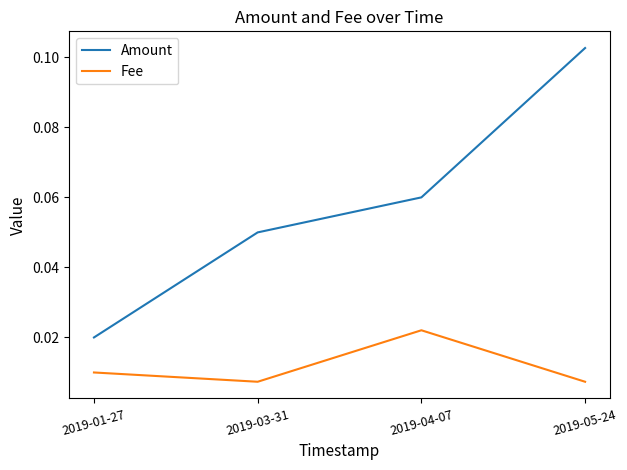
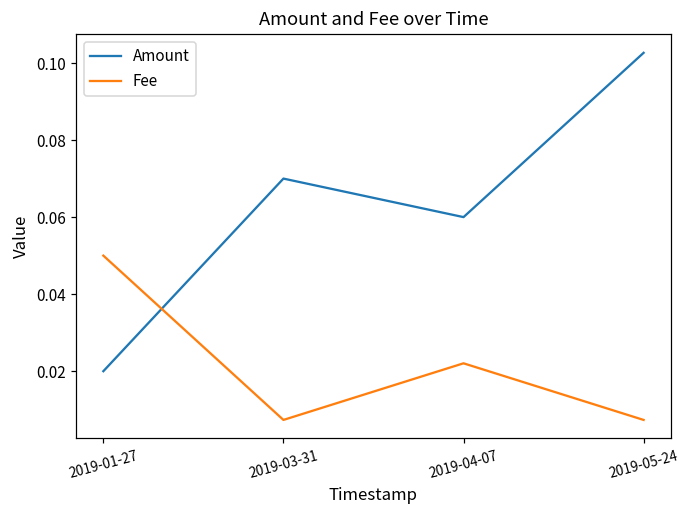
Fee, 2019-01-27: 0.01 -> 0.05
Amount, 2019-03-31: 0.05 -> 0.07
